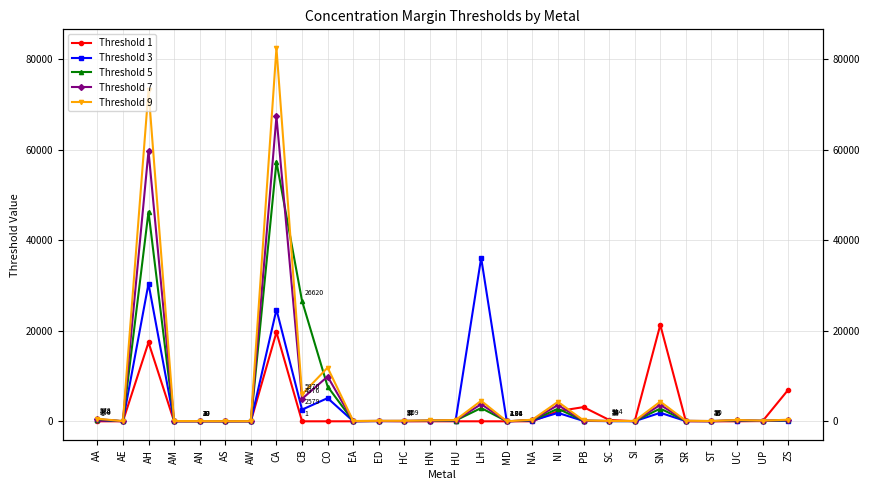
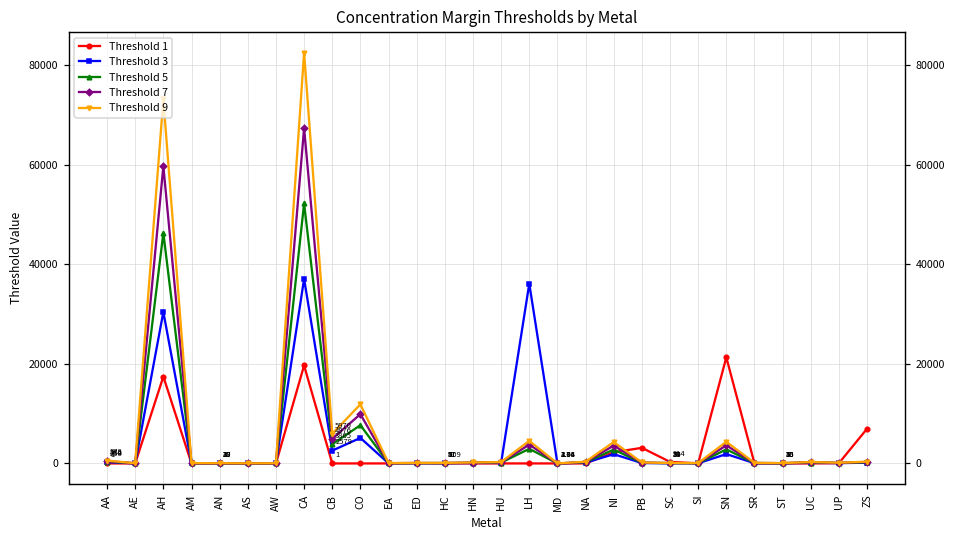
Threshold 3, CA: 25000 -> 37000
Threshold 5, CA: 57000 -> 52000
Threshold 5, CB: 26620 -> 3865
